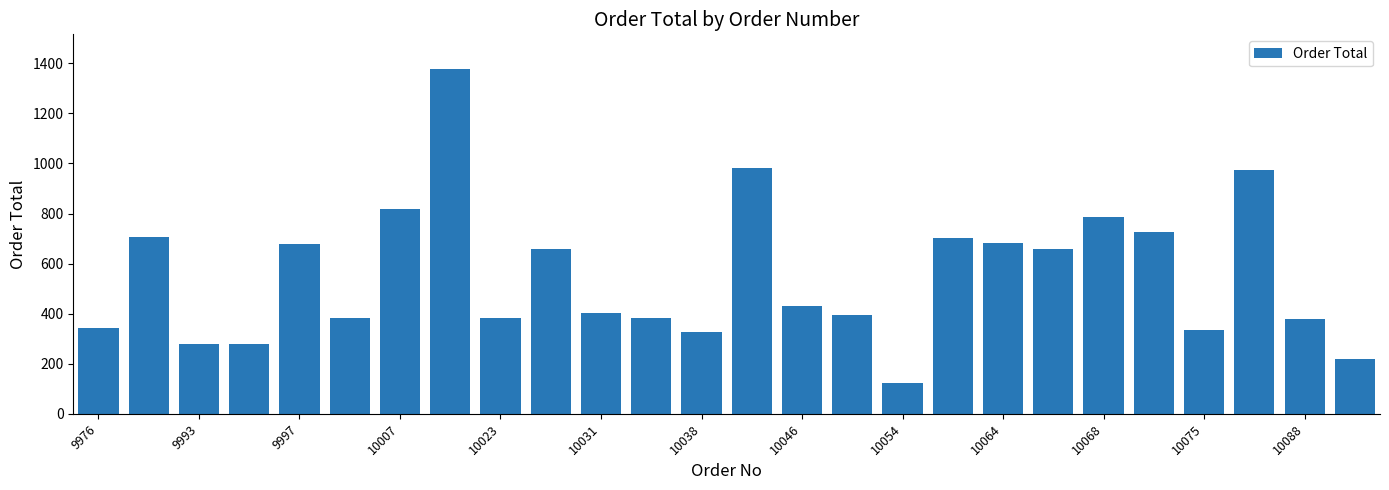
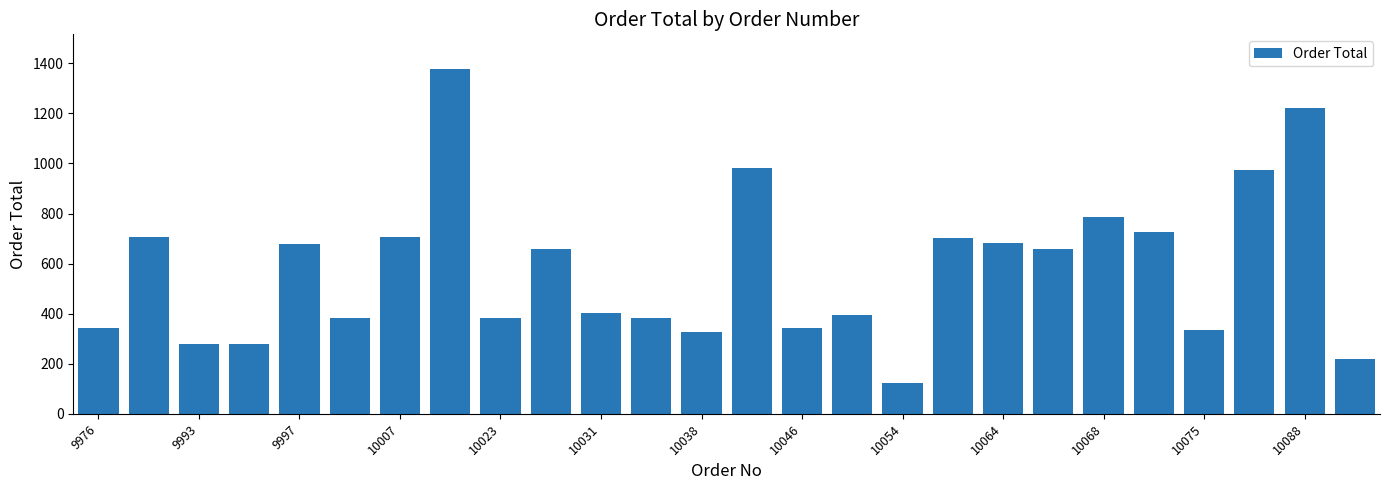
10007: 820 -> 710
10046: 430 -> 340
10088: 380 -> 1220
